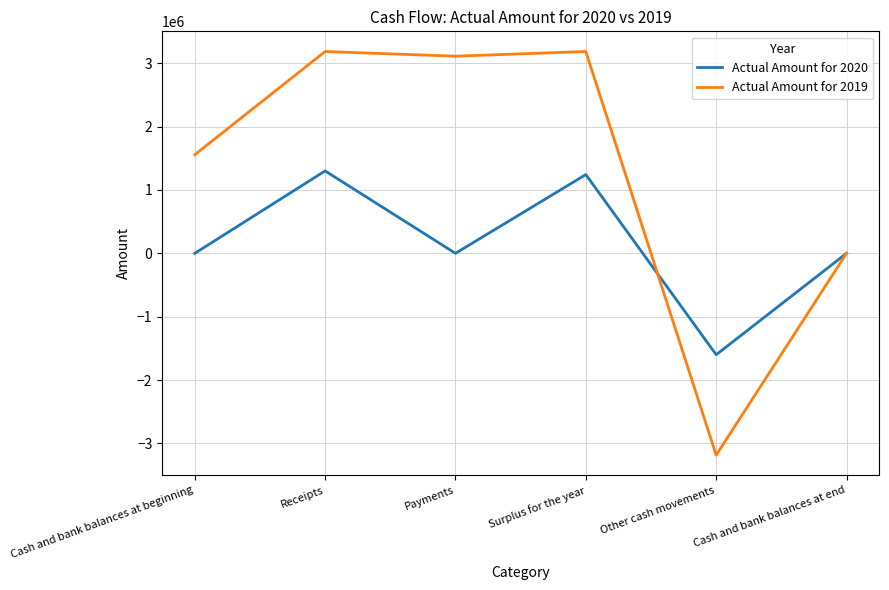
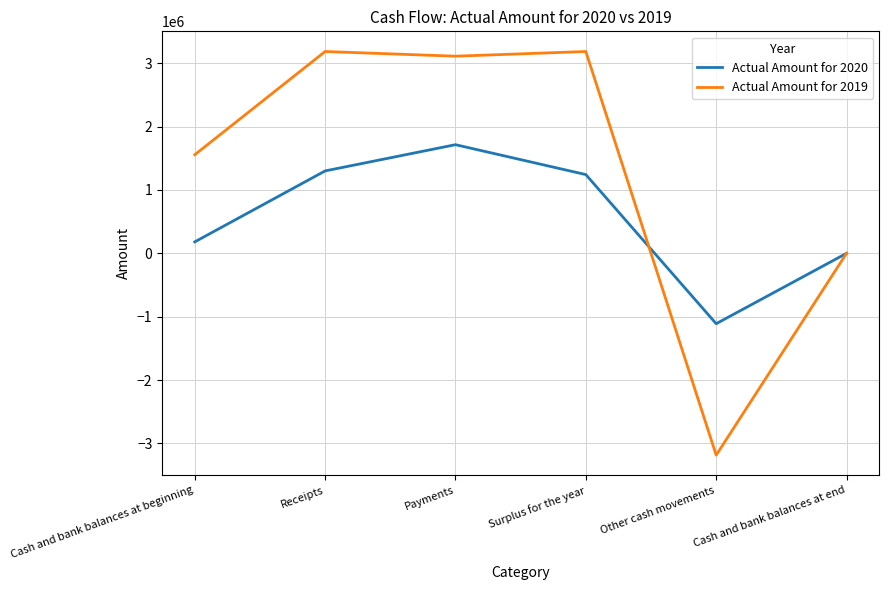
Actual Amount for 2020, Cash and bank balances at beginning: 0 -> 200000
Actual Amount for 2020, Payments: 0 -> 1700000
Actual Amount for 2020, Other cash movements: -1600000 -> -1100000
